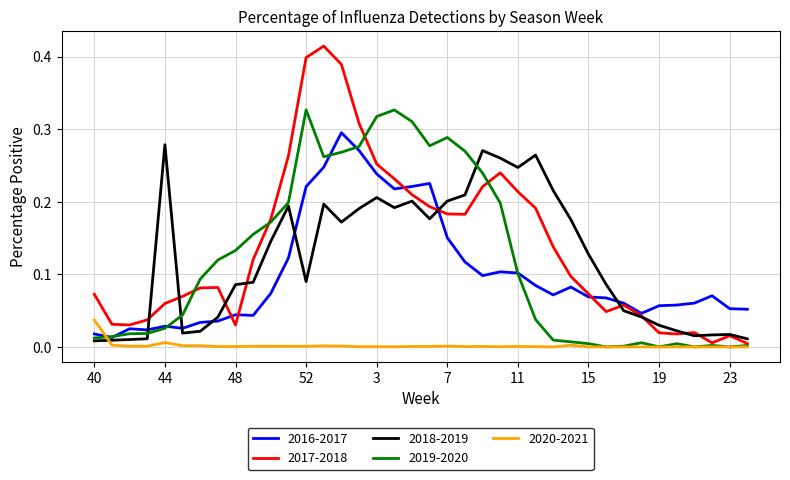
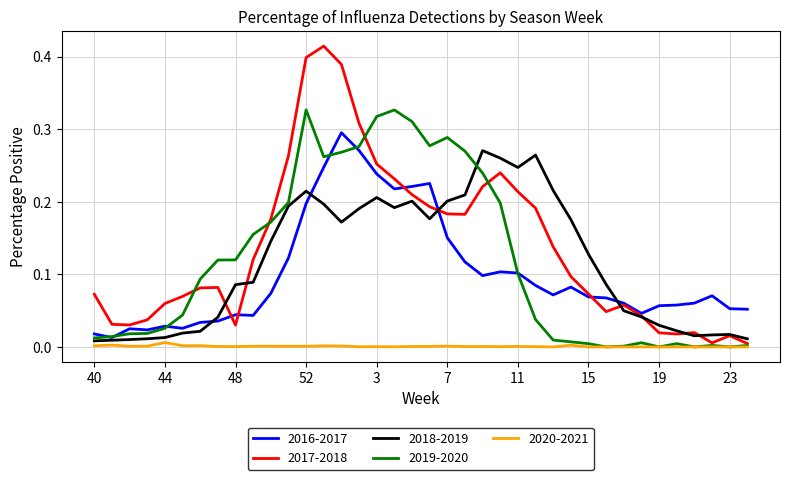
2020-2021, 40: 0.04 -> 0.00
2018-2019, 44: 0.28 -> 0.01
2019-2020, 48: 0.13 -> 0.12
2016-2017, 52: 0.22 -> 0.20
2018-2019, 52: 0.09 -> 0.21
